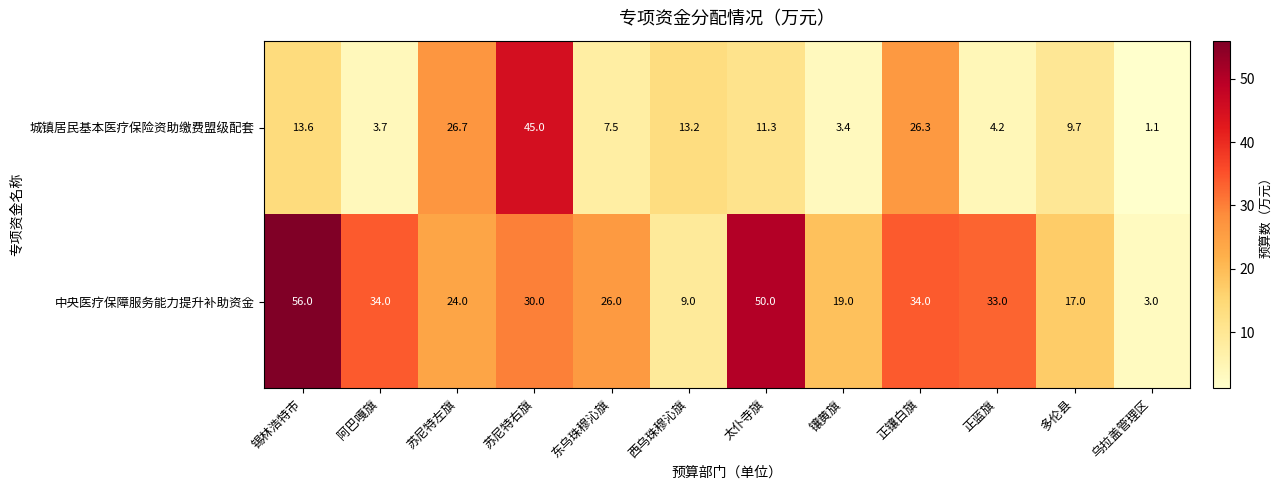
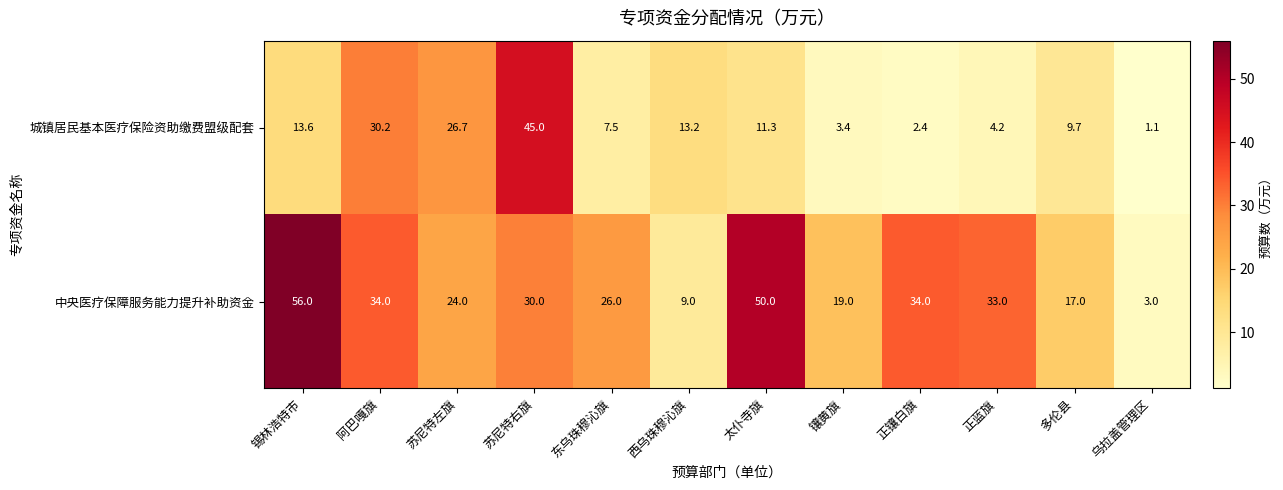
城镇居民基本医疗保险资助缴费盟级配套, 阿巴嘎旗: 3.7 -> 30.2
城镇居民基本医疗保险资助缴费盟级配套, 正镶白旗: 26.3 -> 2.4
